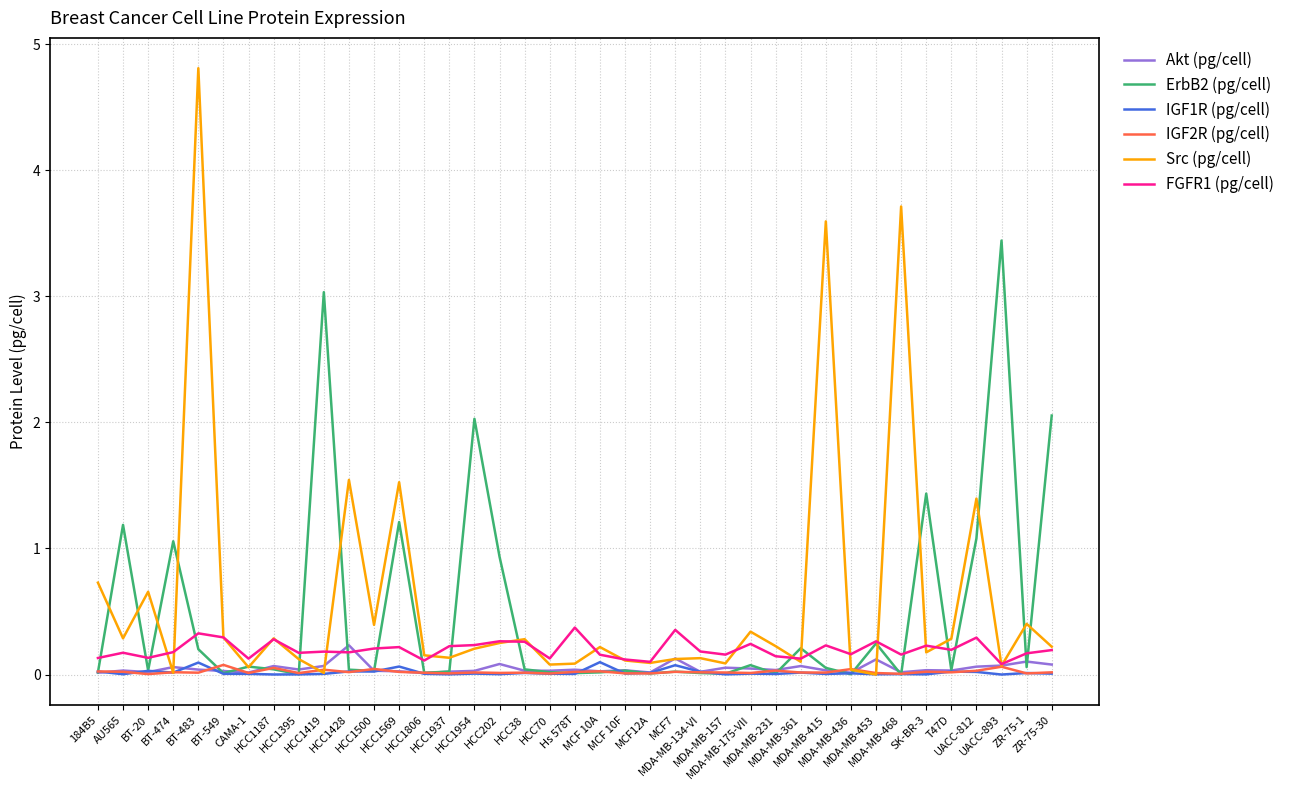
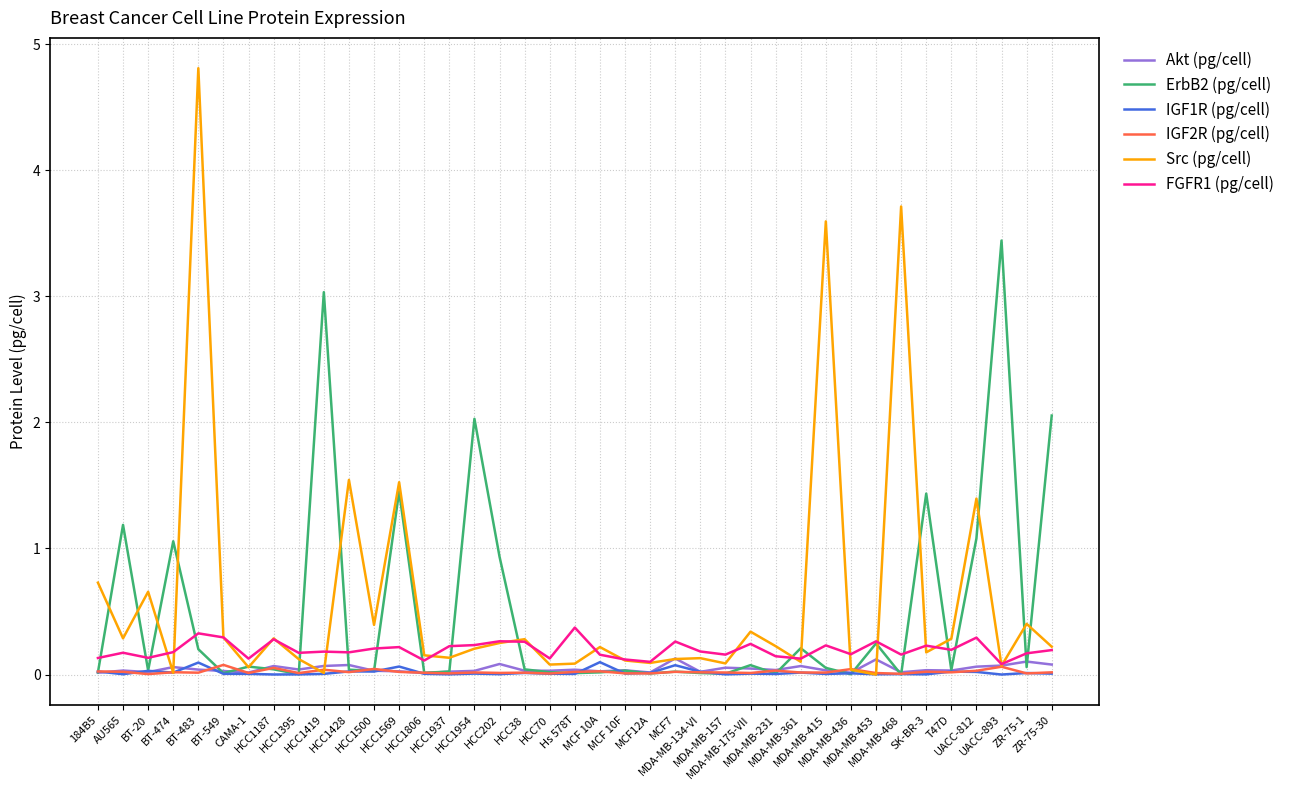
Akt (pg/cell), HCC1428: 0.23 -> 0.08
ErbB2 (pg/cell), HCC1569: 1.21 -> 1.45
FGFR1 (pg/cell), MCF7: 0.35 -> 0.26
